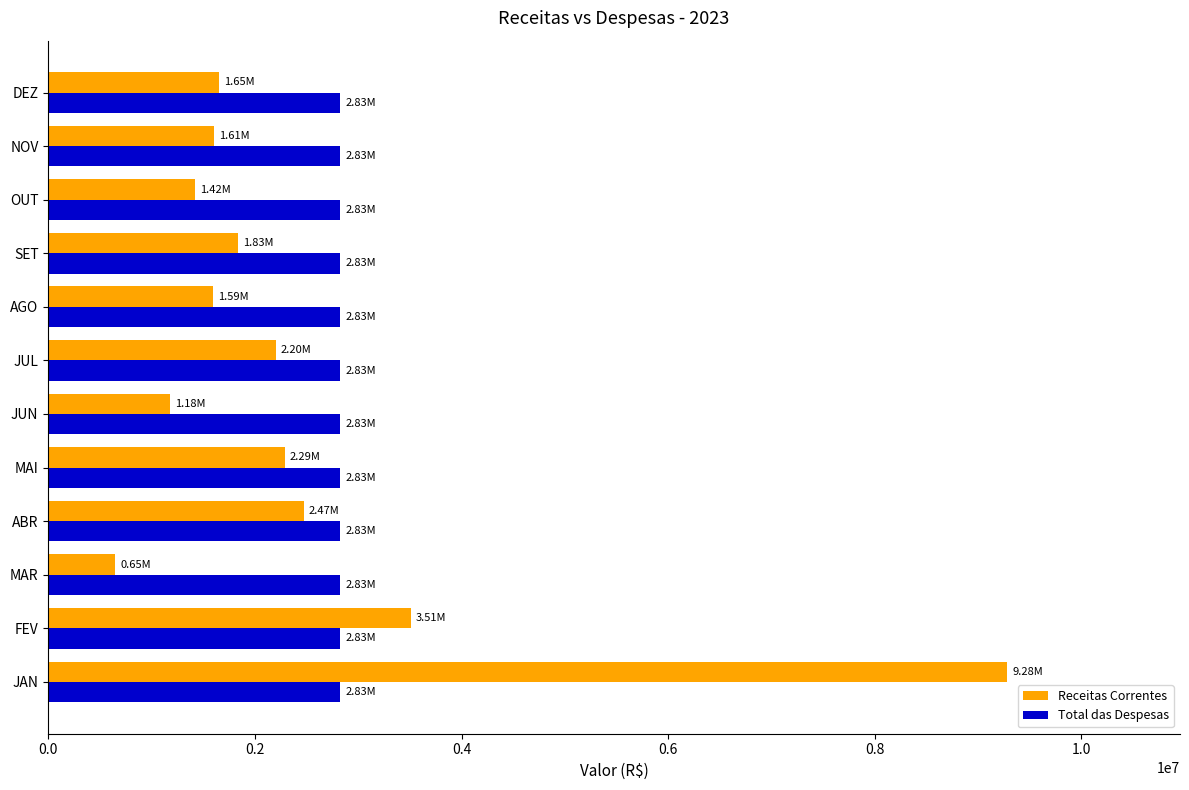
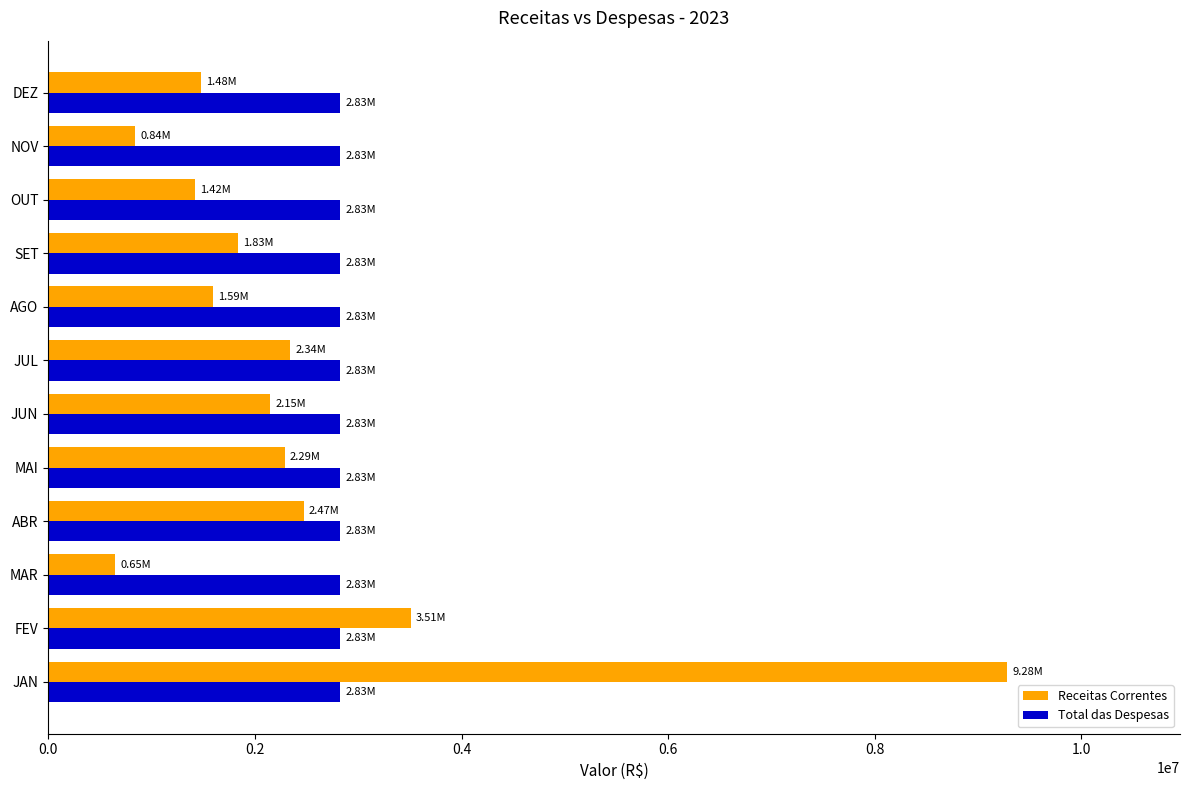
Receitas Correntes, DEZ: 1.65M -> 1.48M
Receitas Correntes, NOV: 1.61M -> 0.84M
Receitas Correntes, JUL: 2.20M -> 2.34M
Receitas Correntes, JUN: 1.18M -> 2.15M
